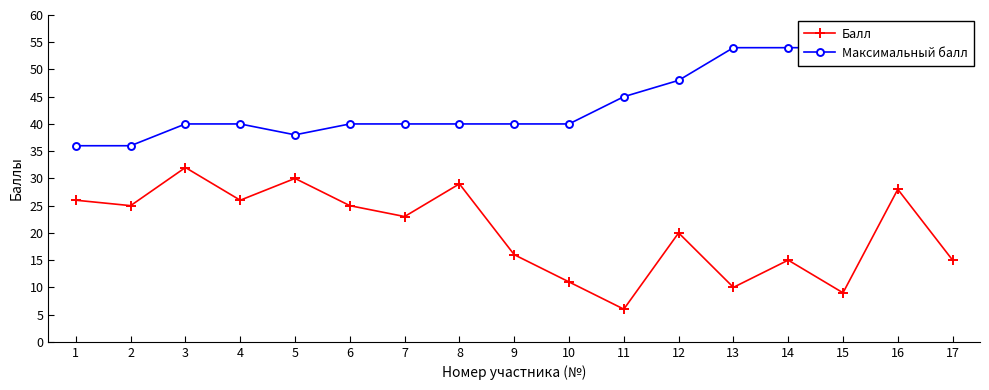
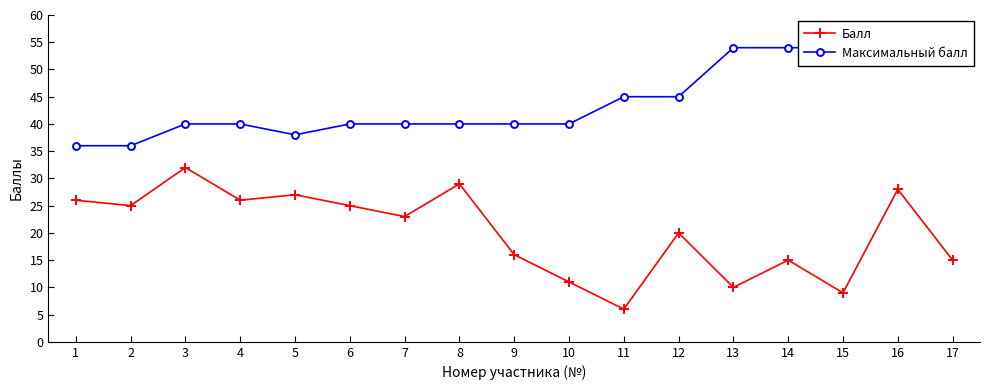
Балл, 5: 30 -> 27
Максимальный балл, 12: 48 -> 45
